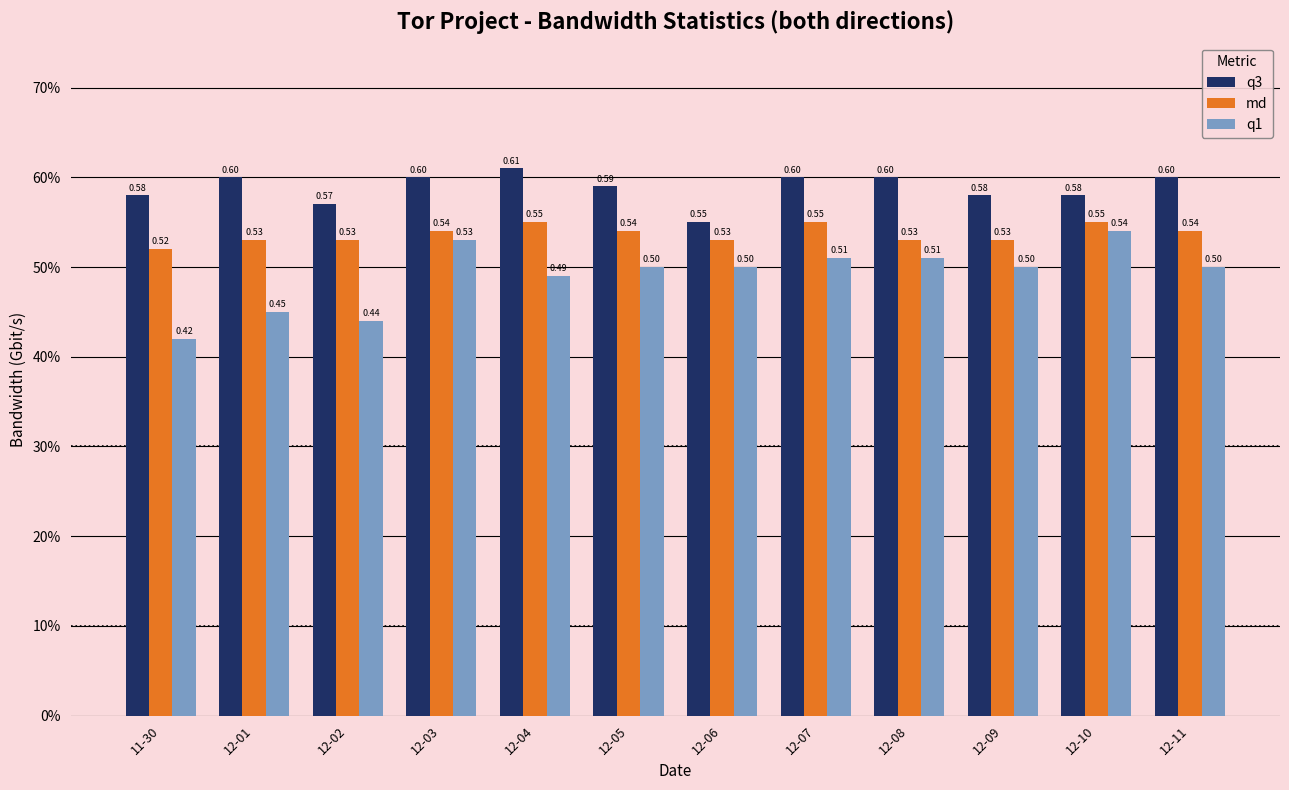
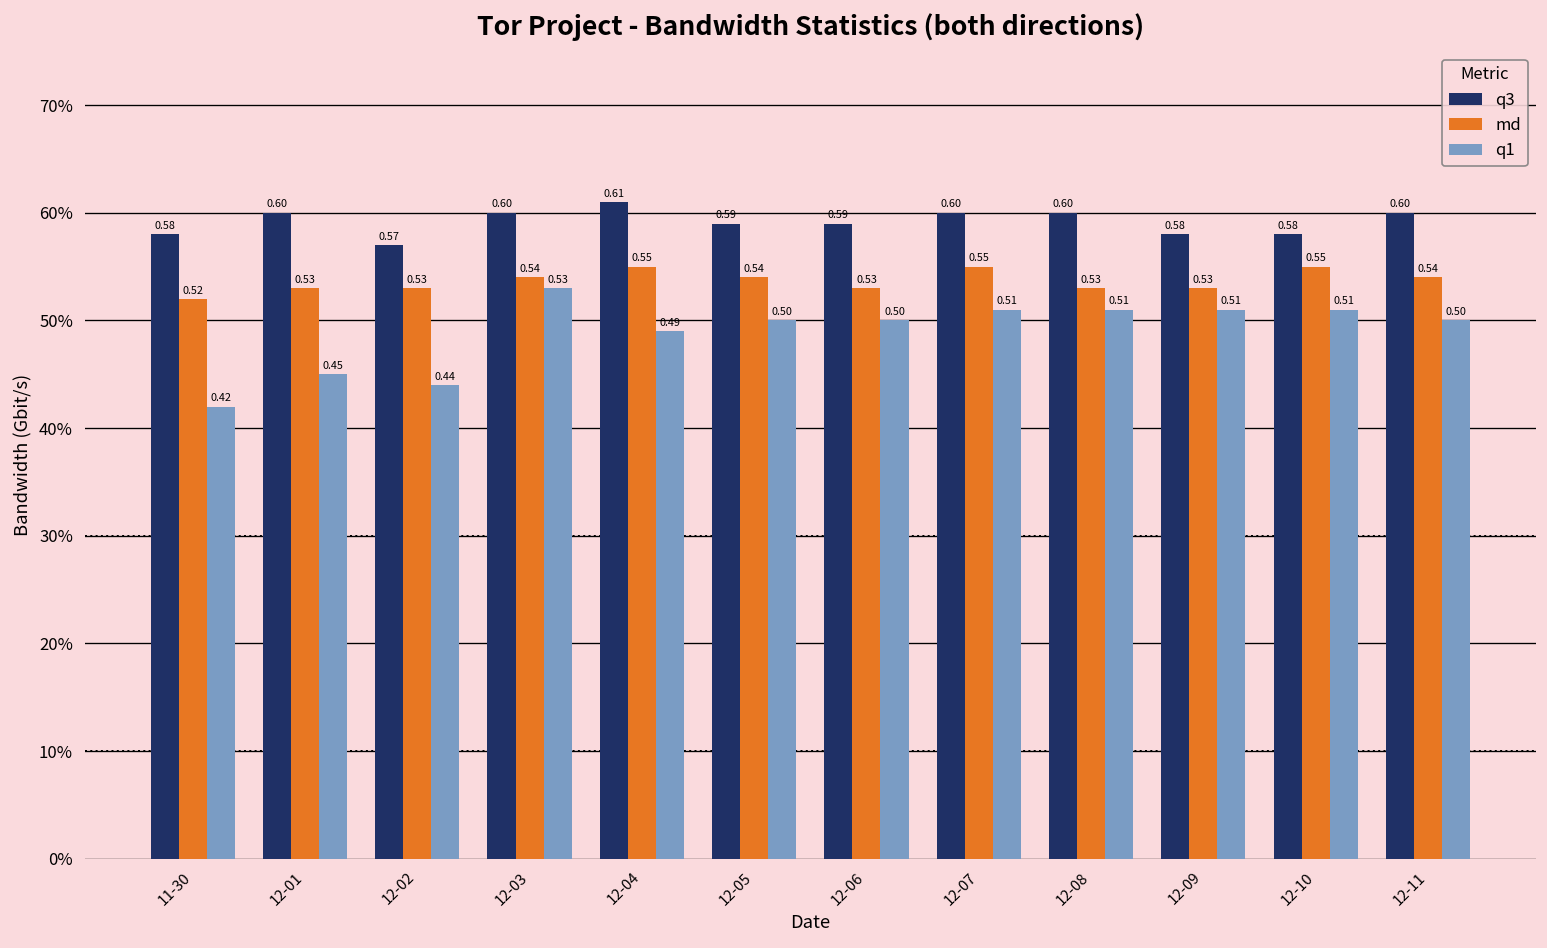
q3, 12-06: 0.55 -> 0.59
q1, 12-09: 0.50 -> 0.51
q1, 12-10: 0.54 -> 0.51
